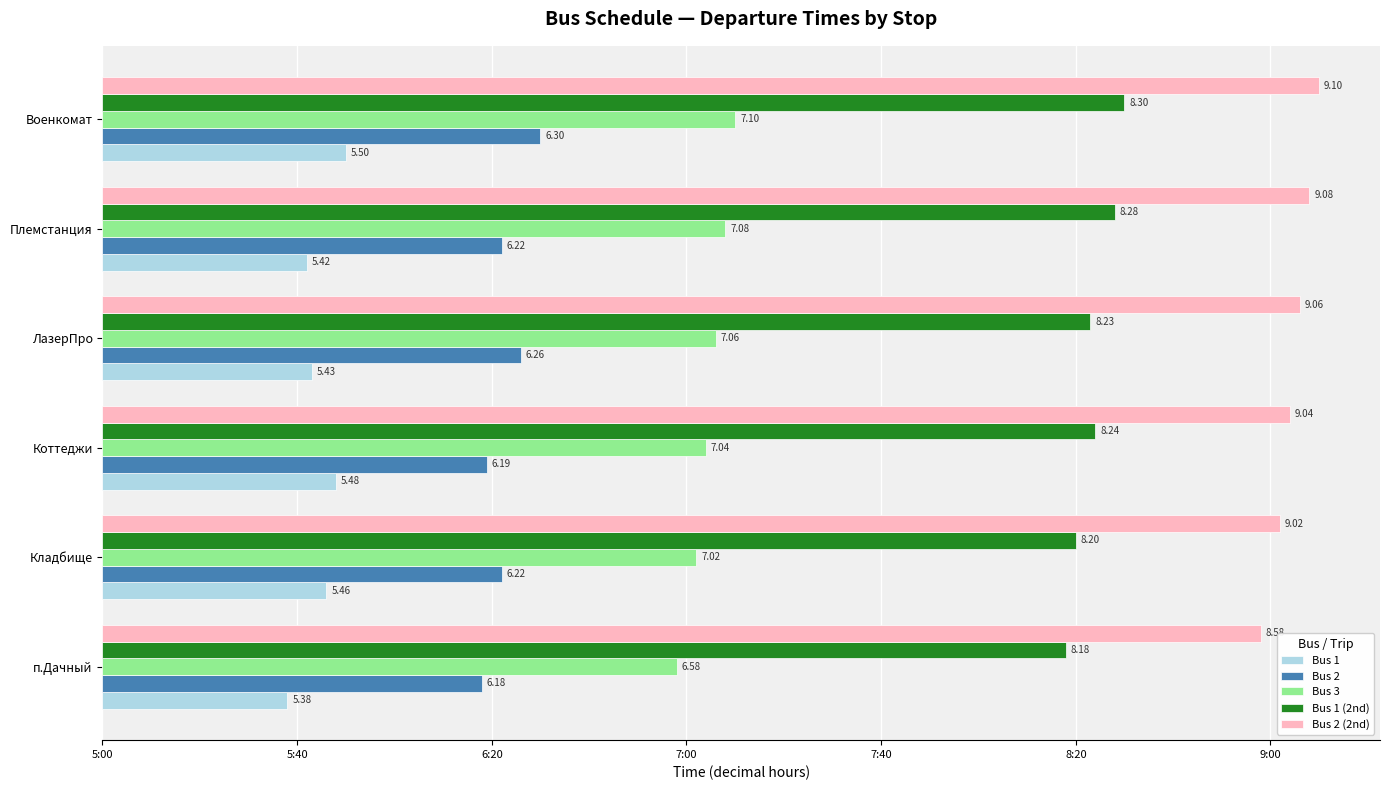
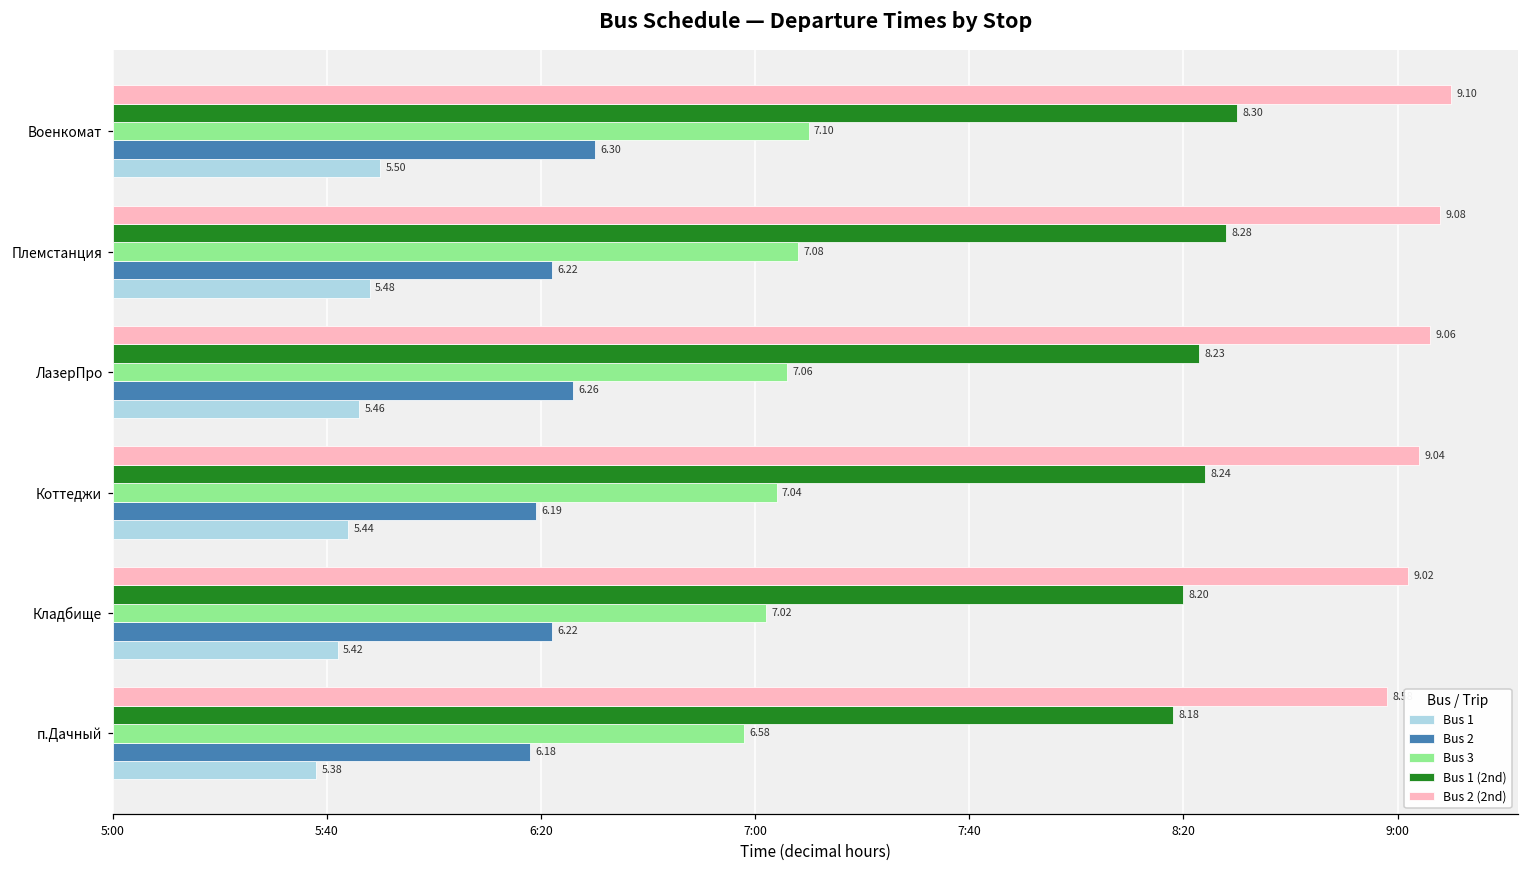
Bus 1, Племстанция: 5.42 -> 5.48
Bus 1, ЛазерПро: 5.43 -> 5.46
Bus 1, Коттеджи: 5.48 -> 5.44
Bus 1, Кладбище: 5.46 -> 5.42
